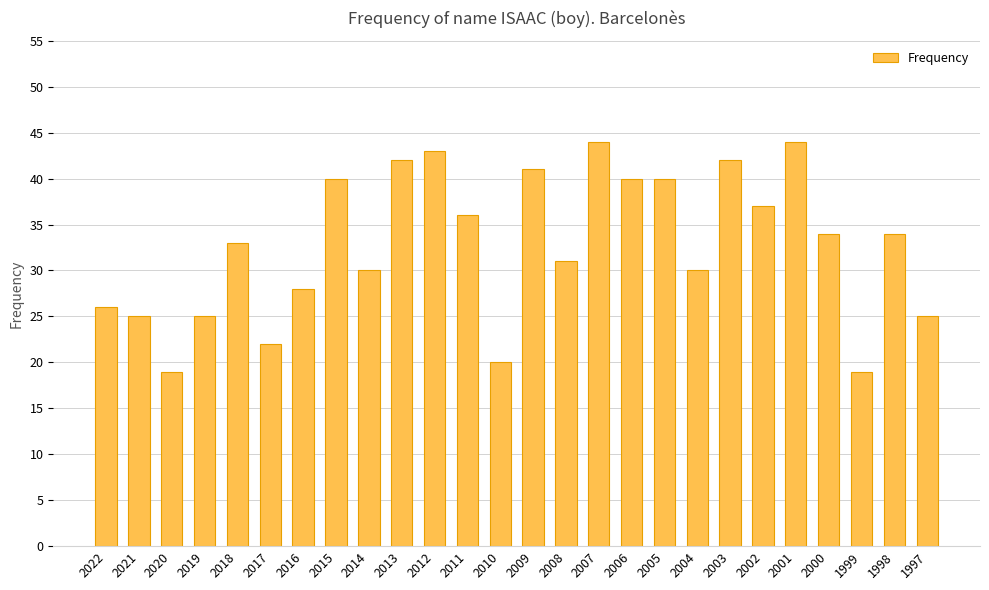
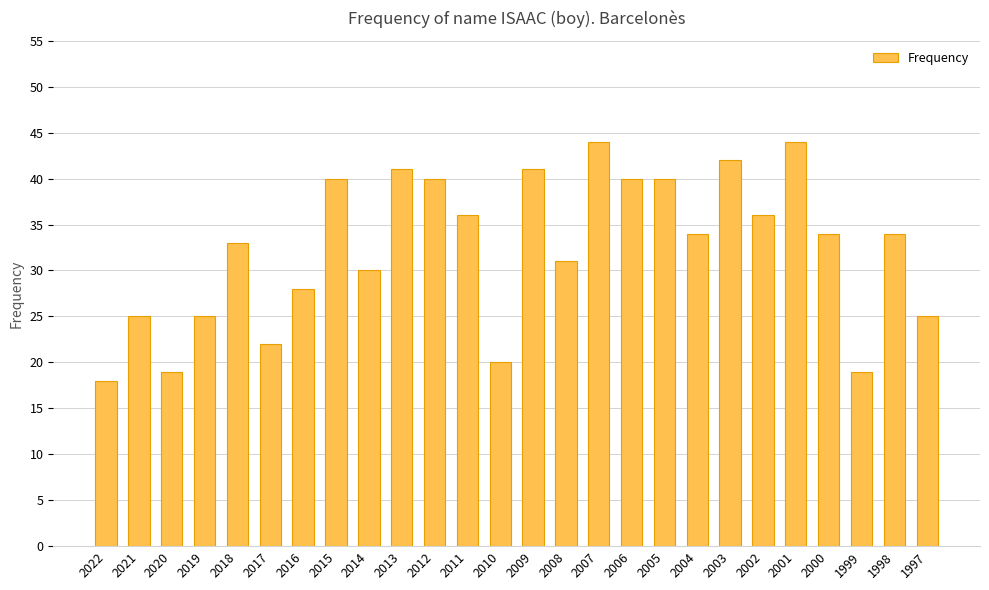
2022: 26 -> 18
2013: 42 -> 41
2012: 43 -> 40
2004: 30 -> 34
2002: 37 -> 36
